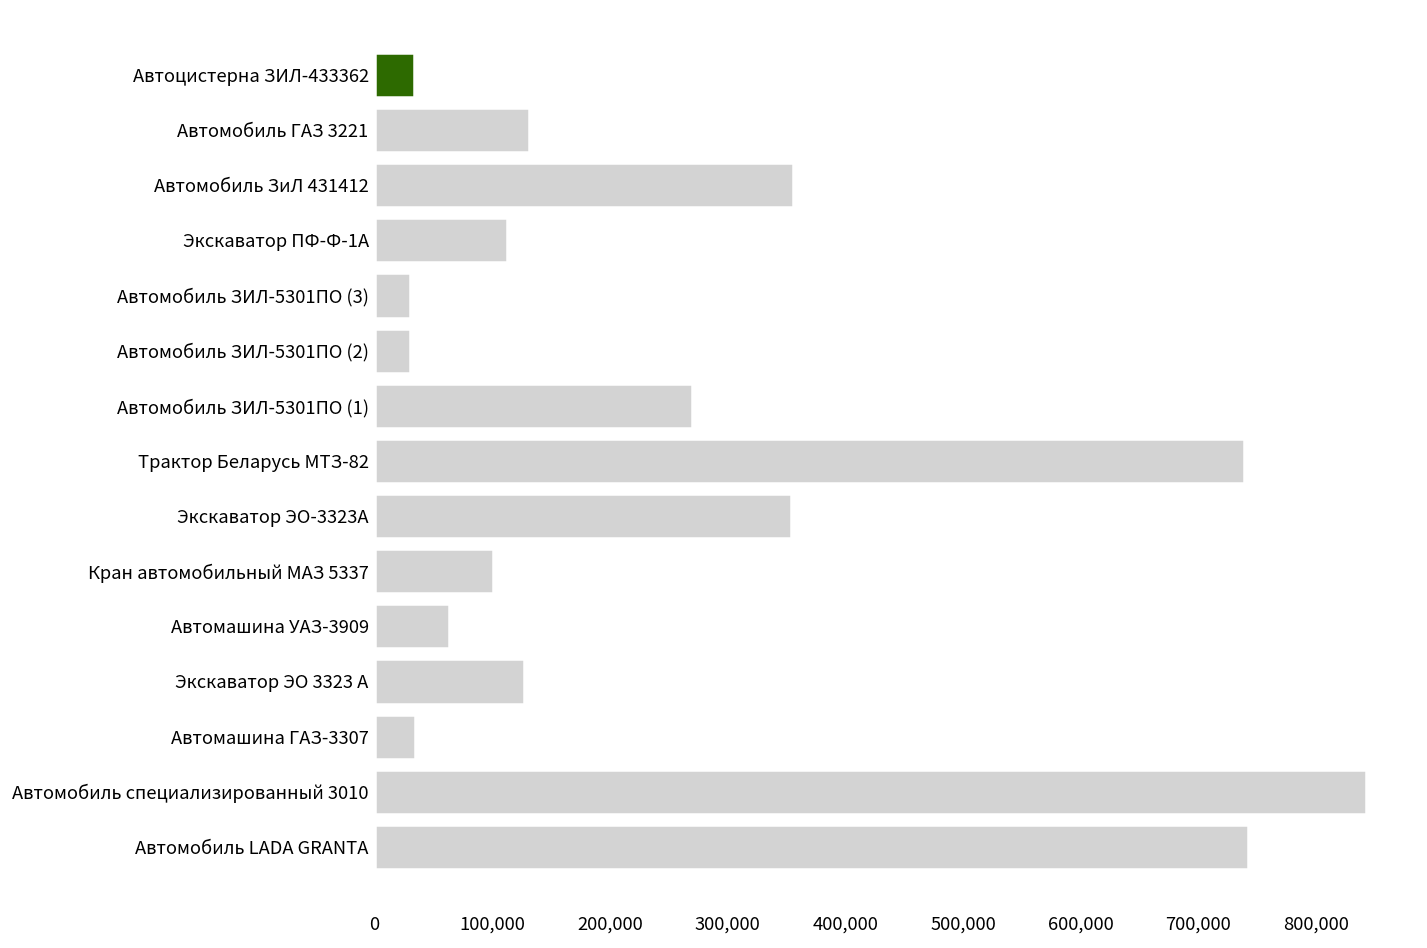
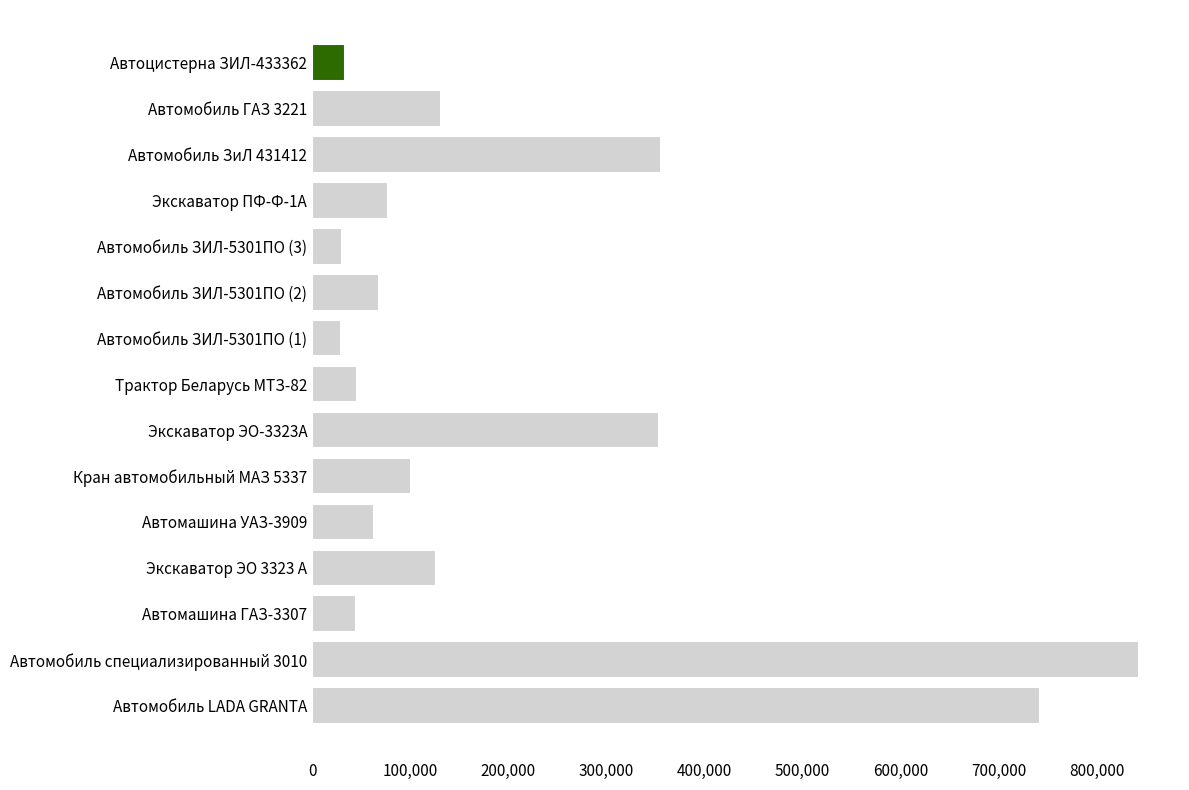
Экскаватор ПФ-Ф-1А: 110,000 -> 80,000
Автомобиль ЗИЛ-5301ПО (2): 30,000 -> 70,000
Автомобиль ЗИЛ-5301ПО (1): 270,000 -> 30,000
Трактор Беларусь МТЗ-82: 740,000 -> 50,000
Автомашина ГАЗ-3307: 30,000 -> 40,000
